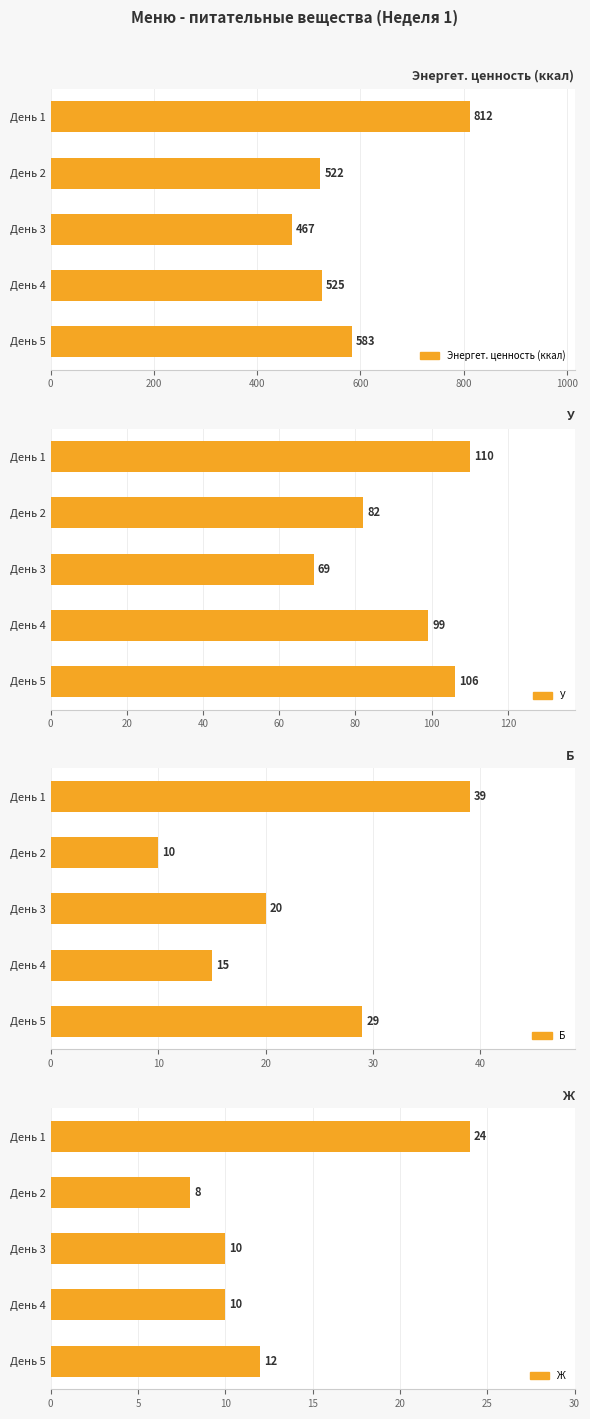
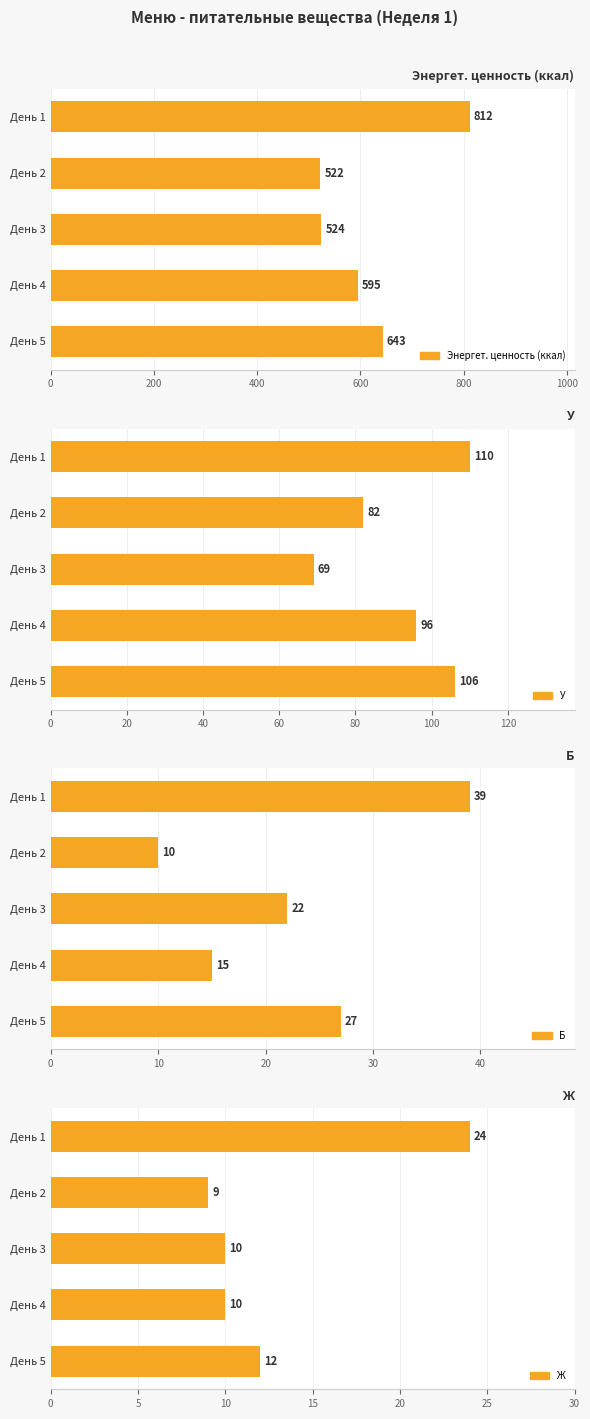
Энергет. ценность (ккал), День 3: 467 -> 524
Энергет. ценность (ккал), День 4: 525 -> 595
Энергет. ценность (ккал), День 5: 583 -> 643
У, День 4: 99 -> 96
Б, День 3: 20 -> 22
Б, День 5: 29 -> 27
Ж, День 2: 8 -> 9
